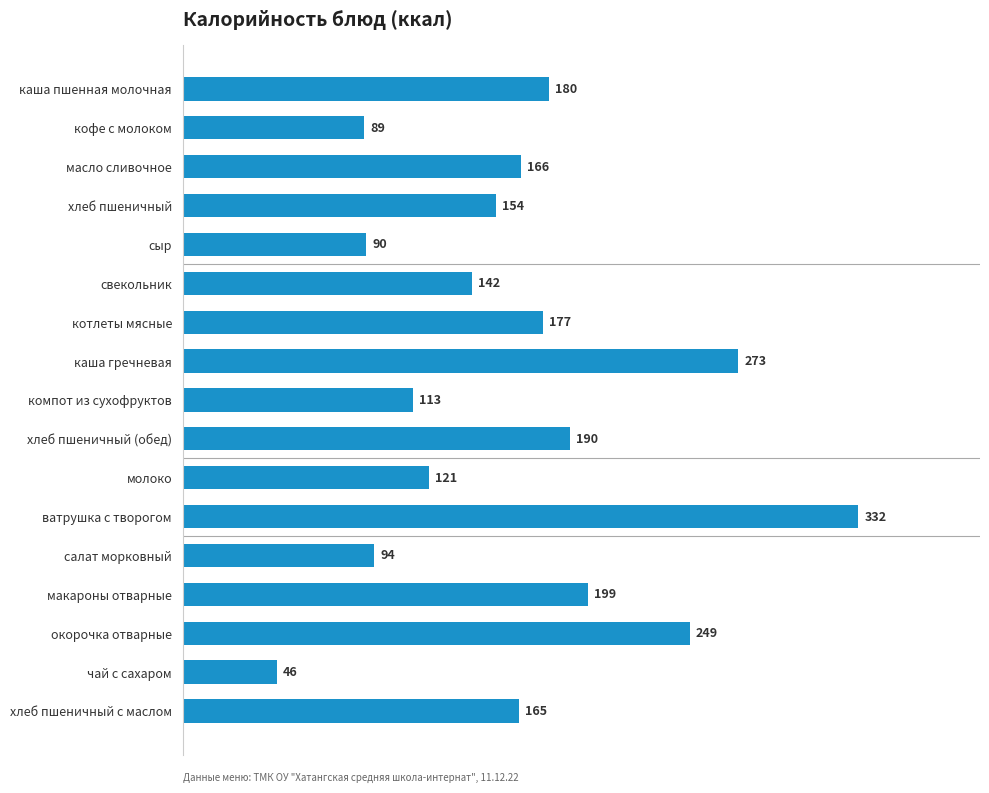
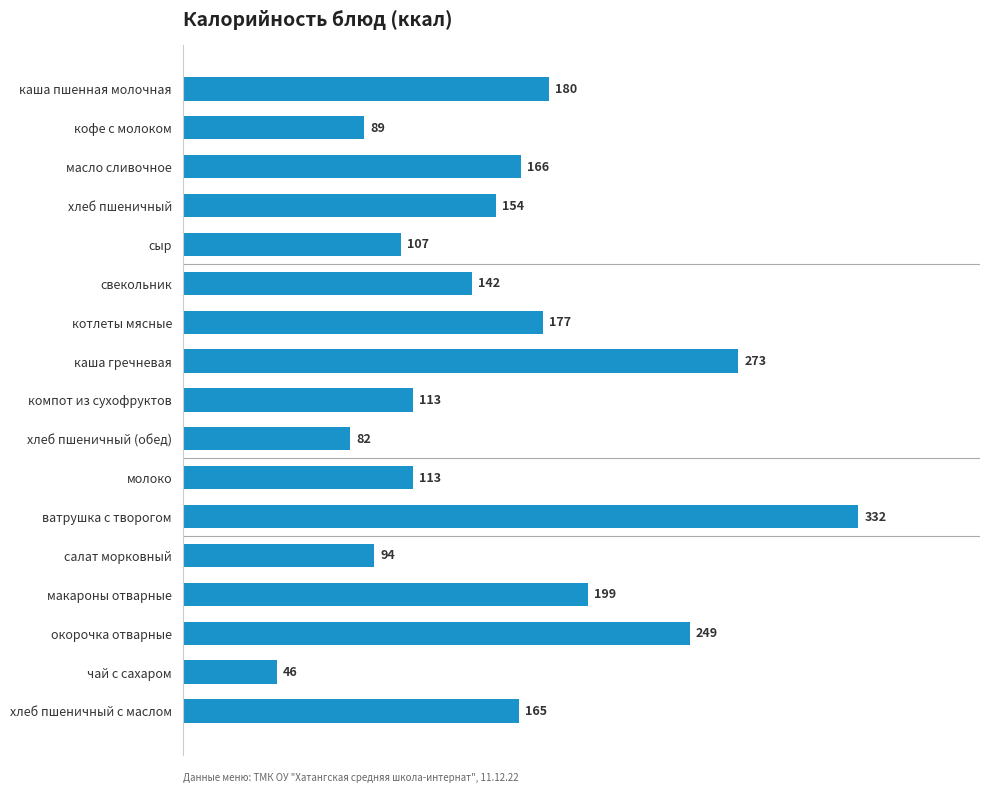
сыр: 90 -> 107
хлеб пшеничный (обед): 190 -> 82
молоко: 121 -> 113
